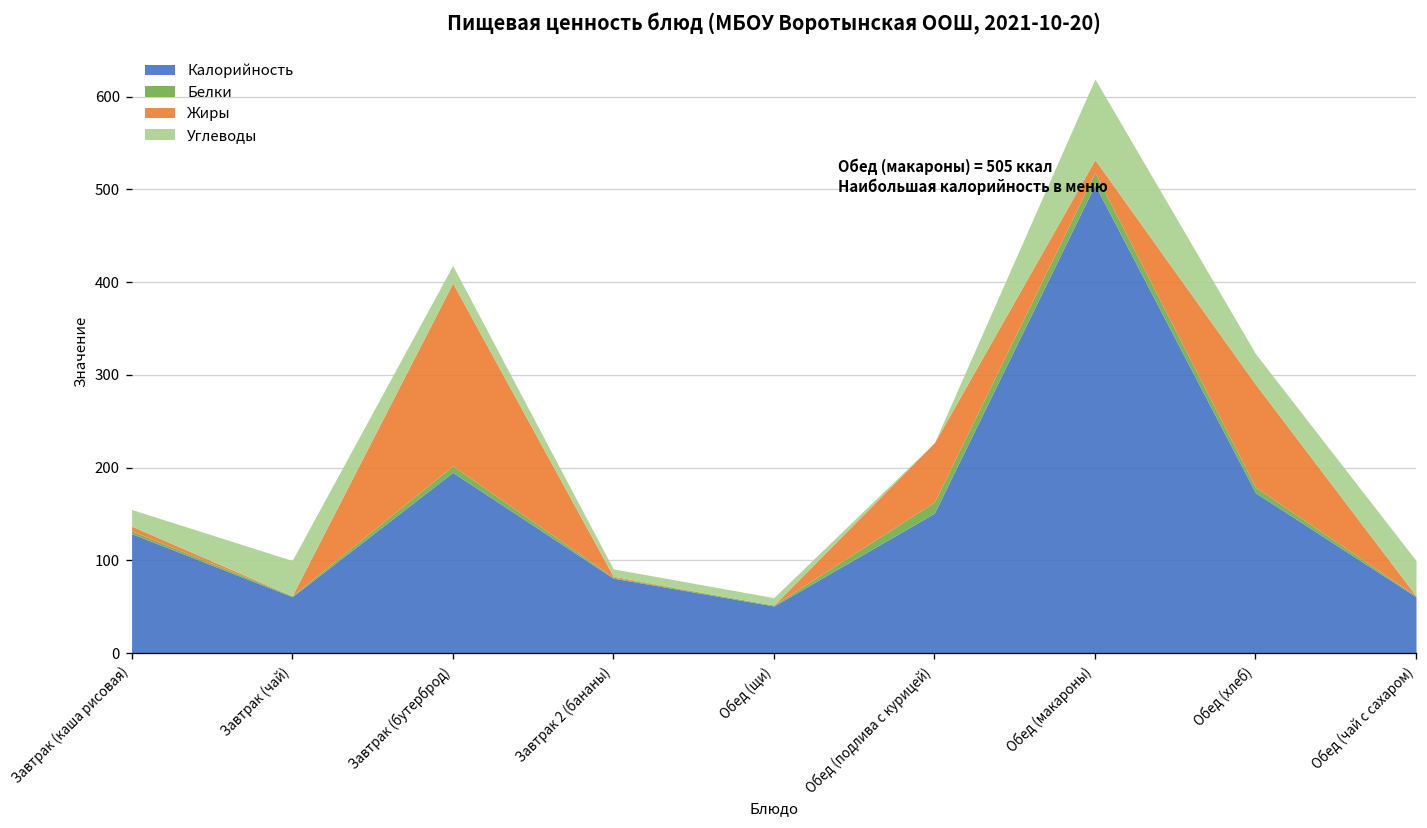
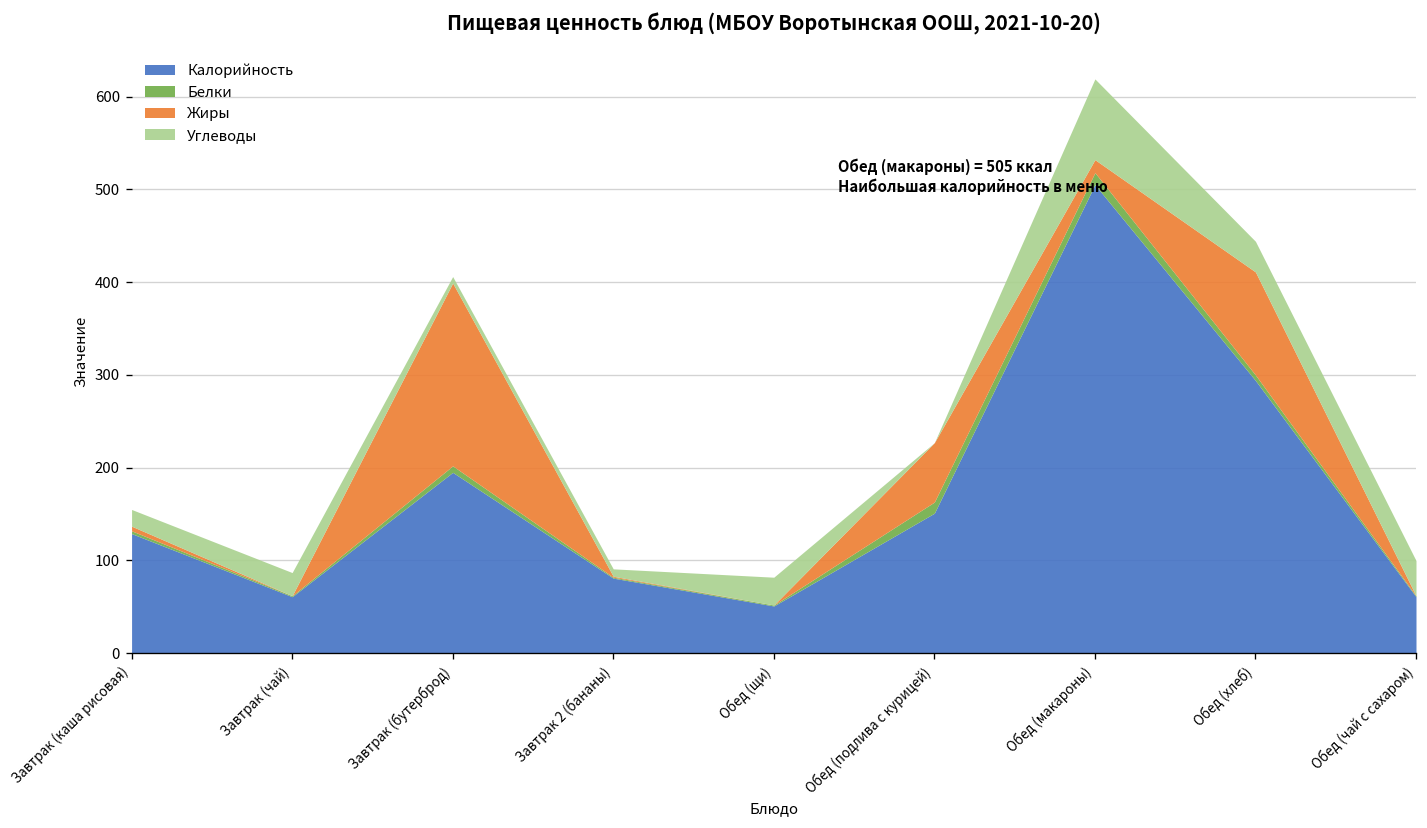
Углеводы, Завтрак (чай): 40 -> 30
Углеводы, Завтрак (бутерброд): 20 -> 10
Углеводы, Обед (щи): 10 -> 30
Калорийность, Обед (хлеб): 170 -> 290
